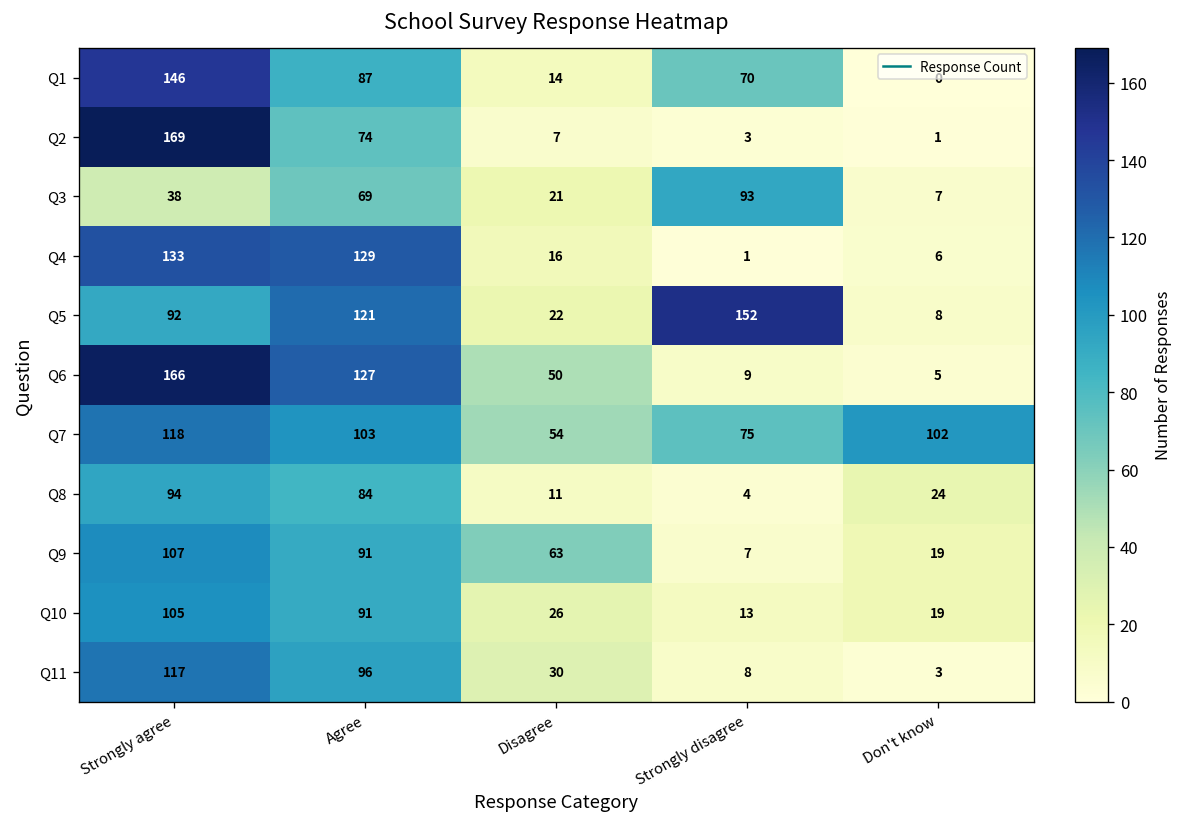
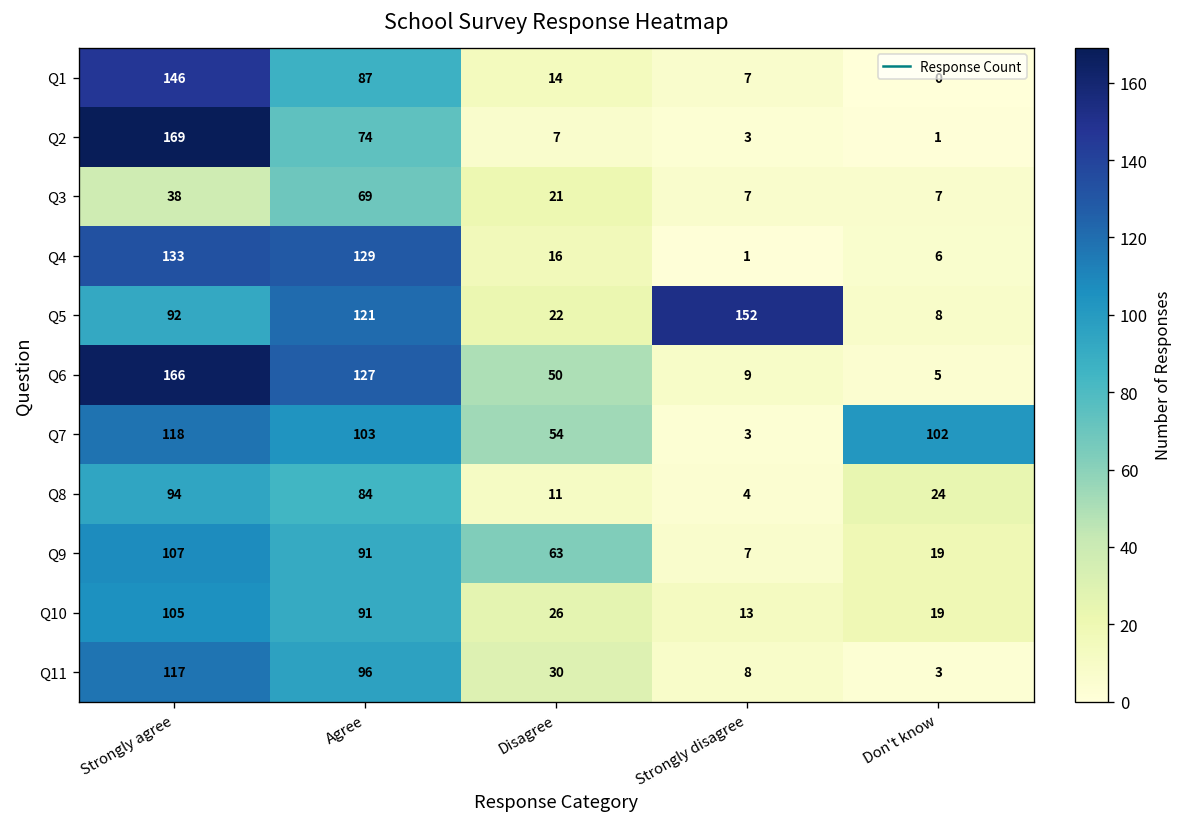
Q1, Strongly disagree: 70 -> 7
Q3, Strongly disagree: 93 -> 7
Q7, Strongly disagree: 75 -> 3
